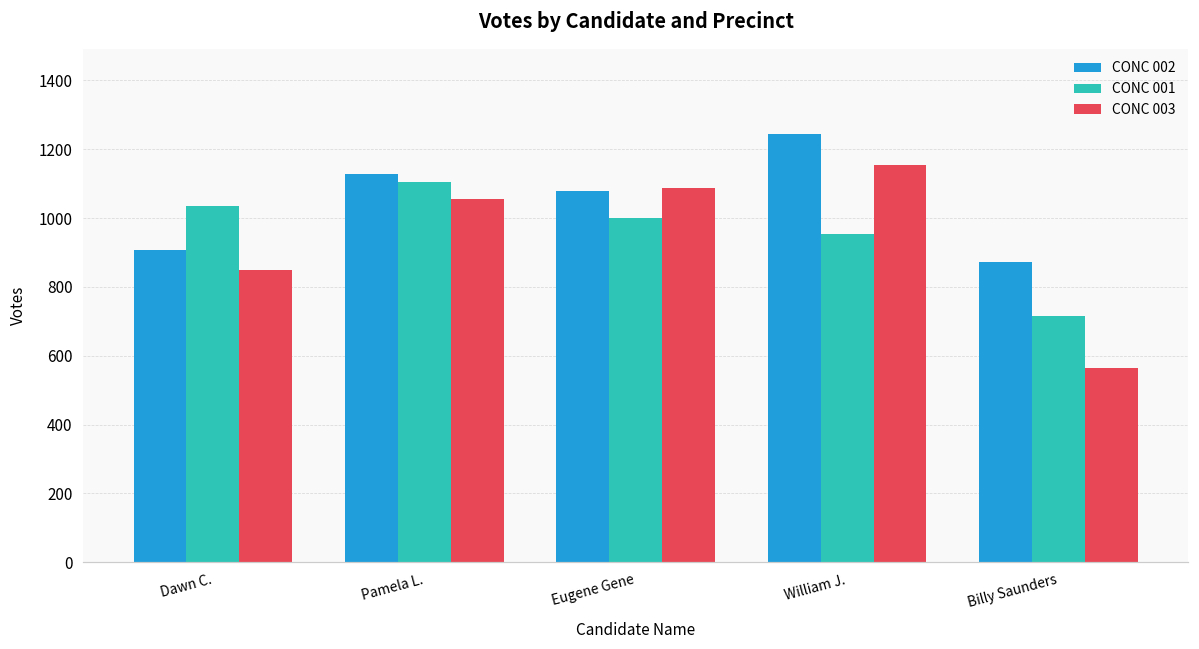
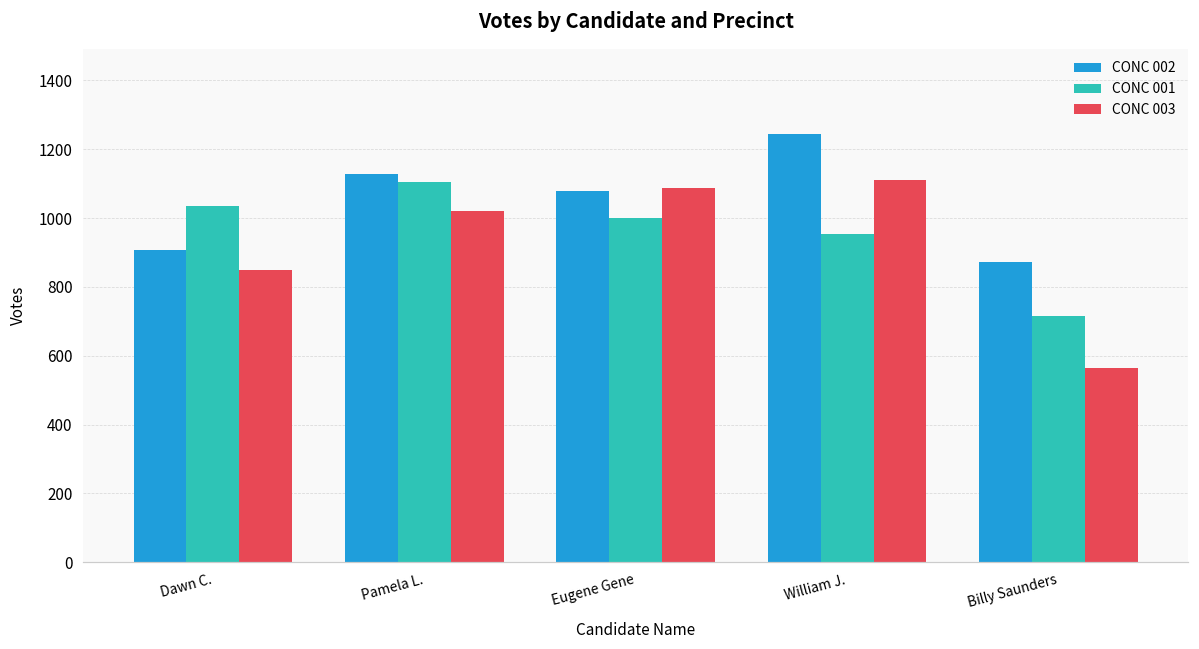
CONC 003, Pamela L.: 1060 -> 1020
CONC 003, William J.: 1150 -> 1110
